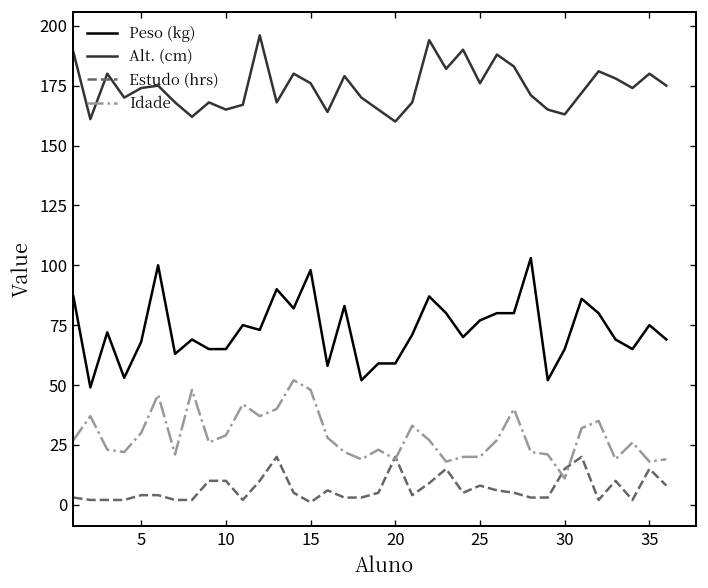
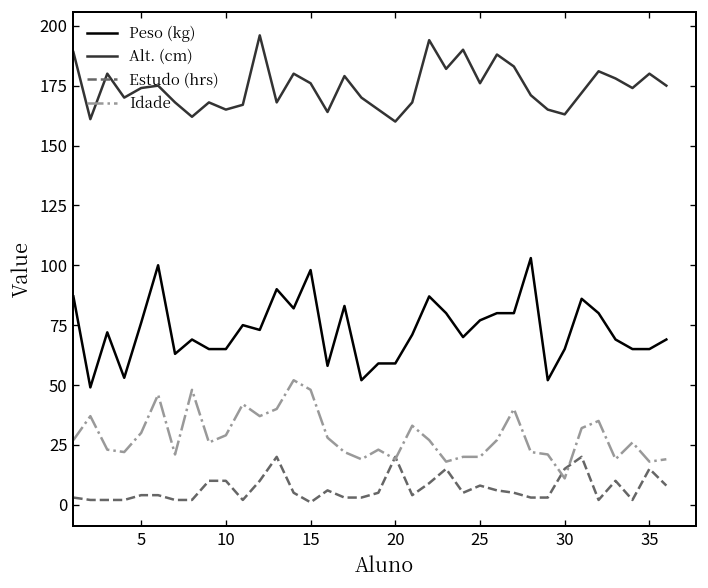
Peso (kg), 5: 68 -> 76
Peso (kg), 35: 75 -> 65
